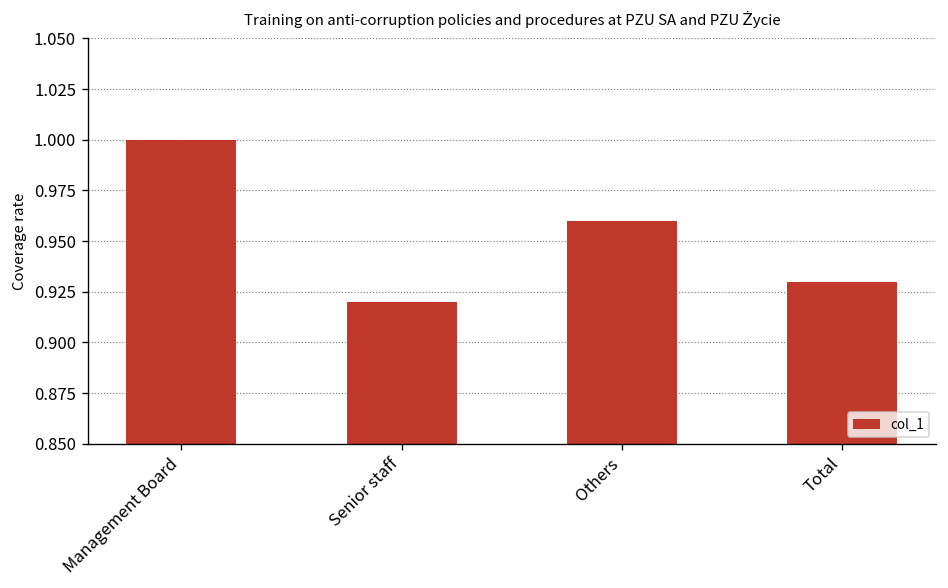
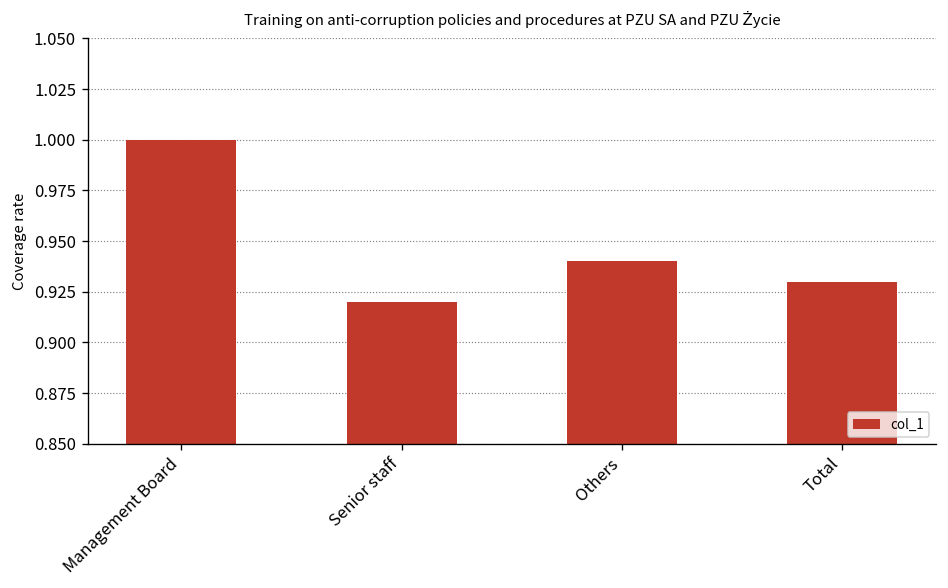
Others: 0.96 -> 0.94
